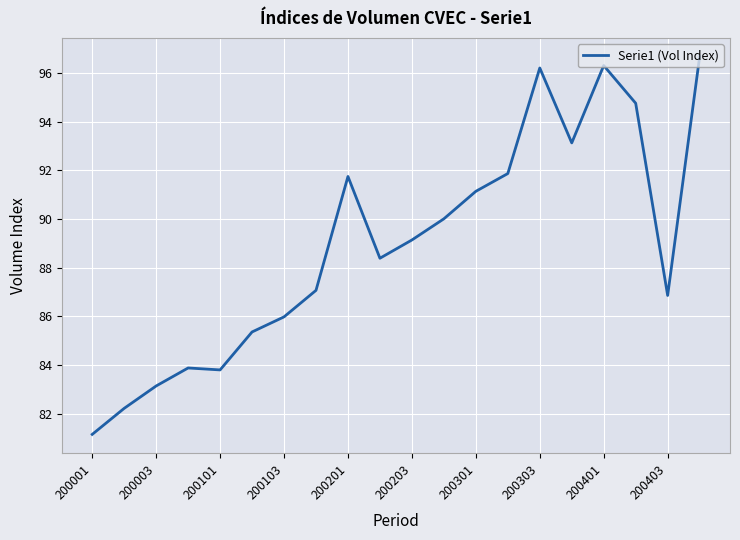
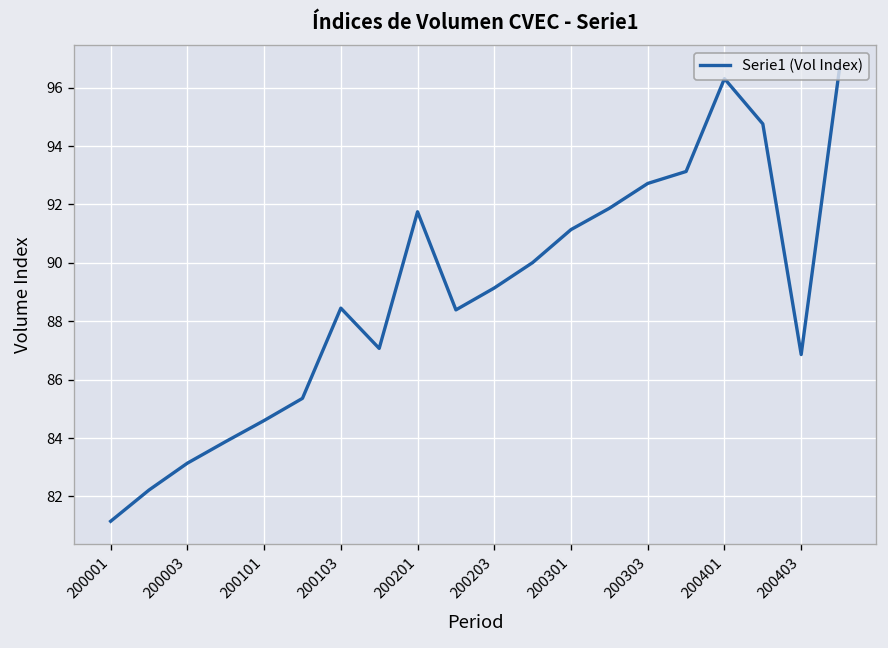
200101: 83.8 -> 84.6
200103: 86.0 -> 88.5
200303: 96.2 -> 92.7
